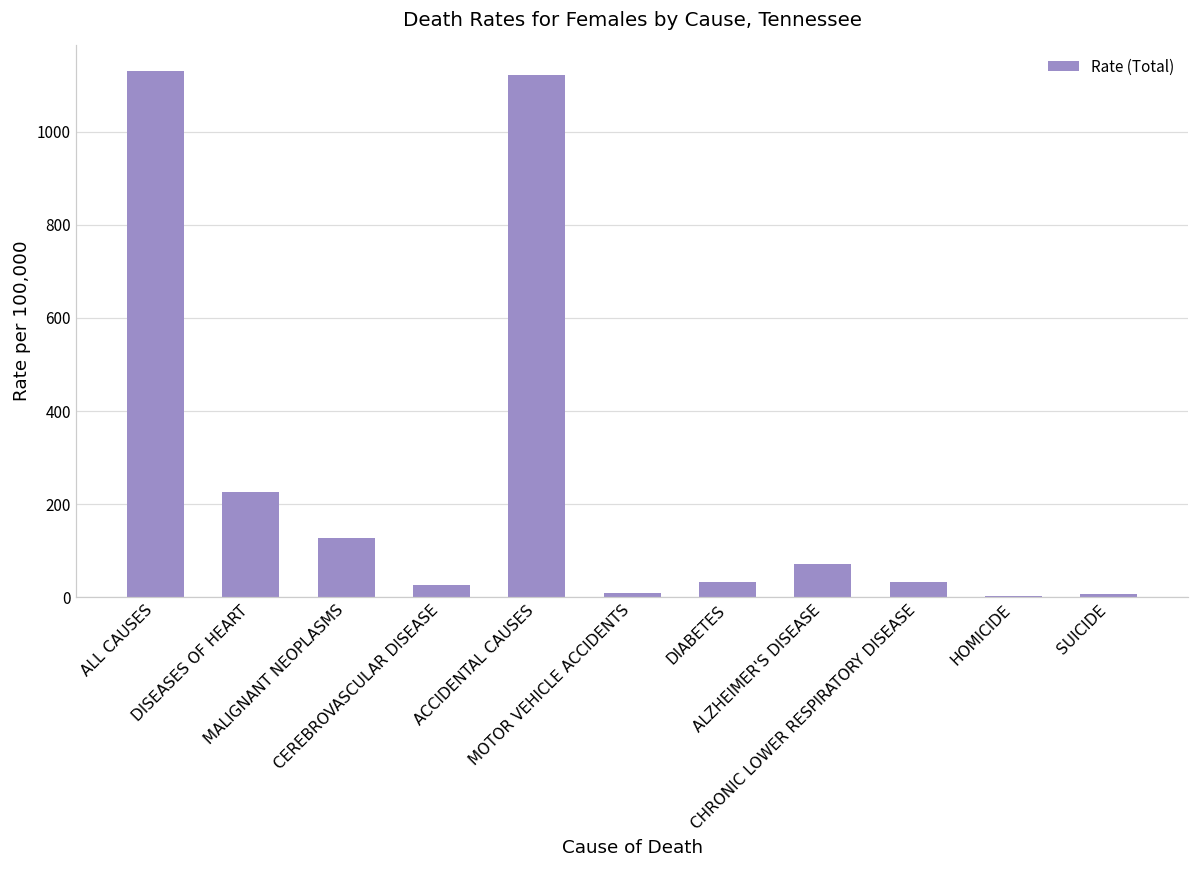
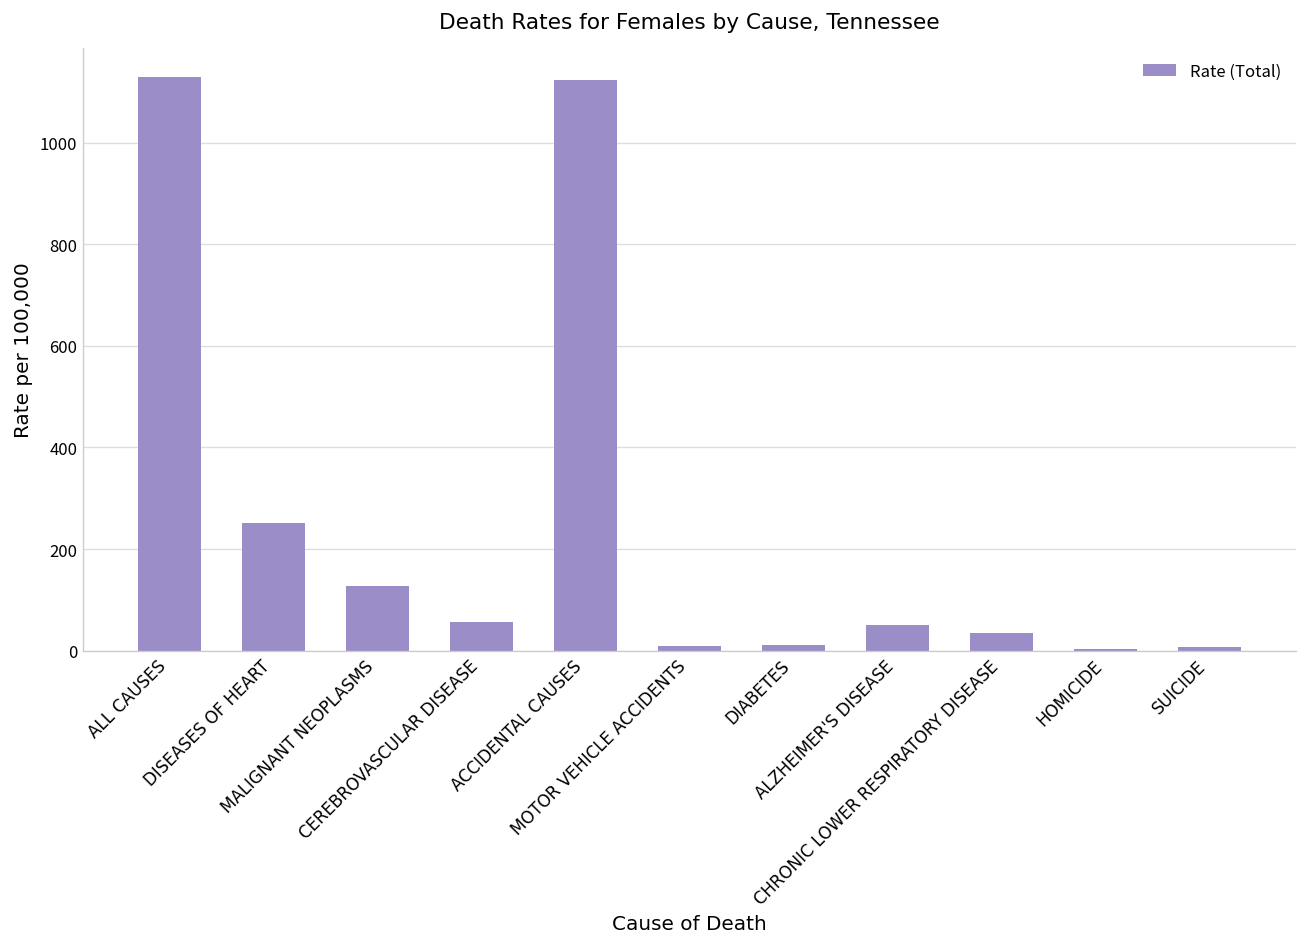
DISEASES OF HEART: 230 -> 250
CEREBROVASCULAR DISEASE: 30 -> 60
DIABETES: 30 -> 10
ALZHEIMER'S DISEASE: 70 -> 50
